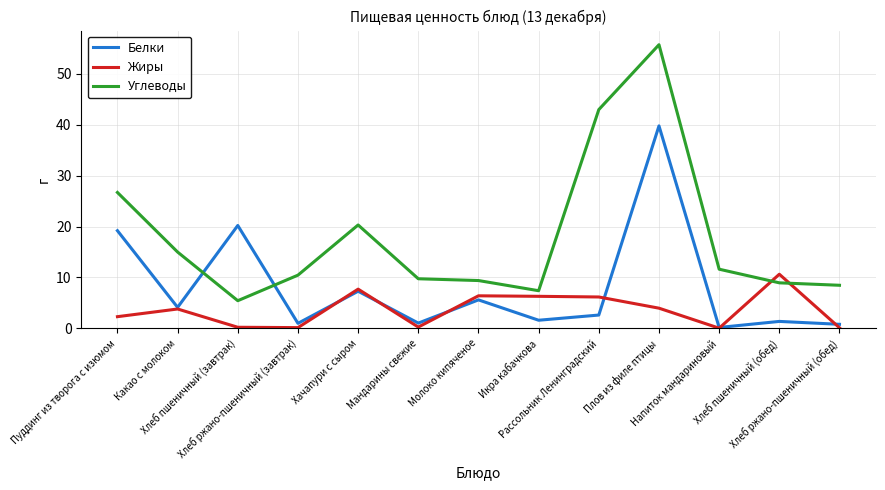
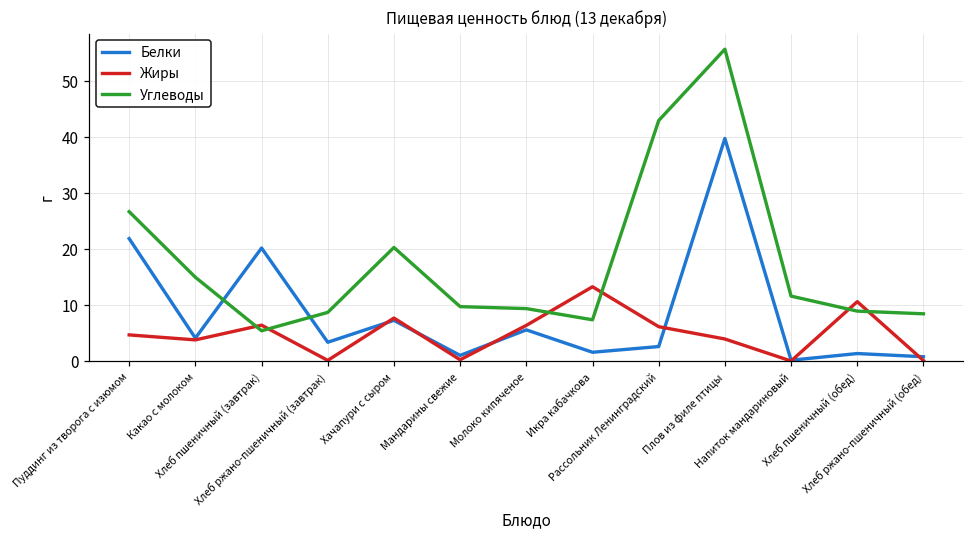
Белки, Пуддинг из творога с изюмом: 19 -> 22
Жиры, Пуддинг из творога с изюмом: 2 -> 5
Жиры, Хлеб пшеничный (завтрак): 0 -> 6
Белки, Хлеб ржано-пшеничный (завтрак): 1 -> 3
Углеводы, Хлеб ржано-пшеничный (завтрак): 10 -> 9
Жиры, Икра кабачкова: 6 -> 13
